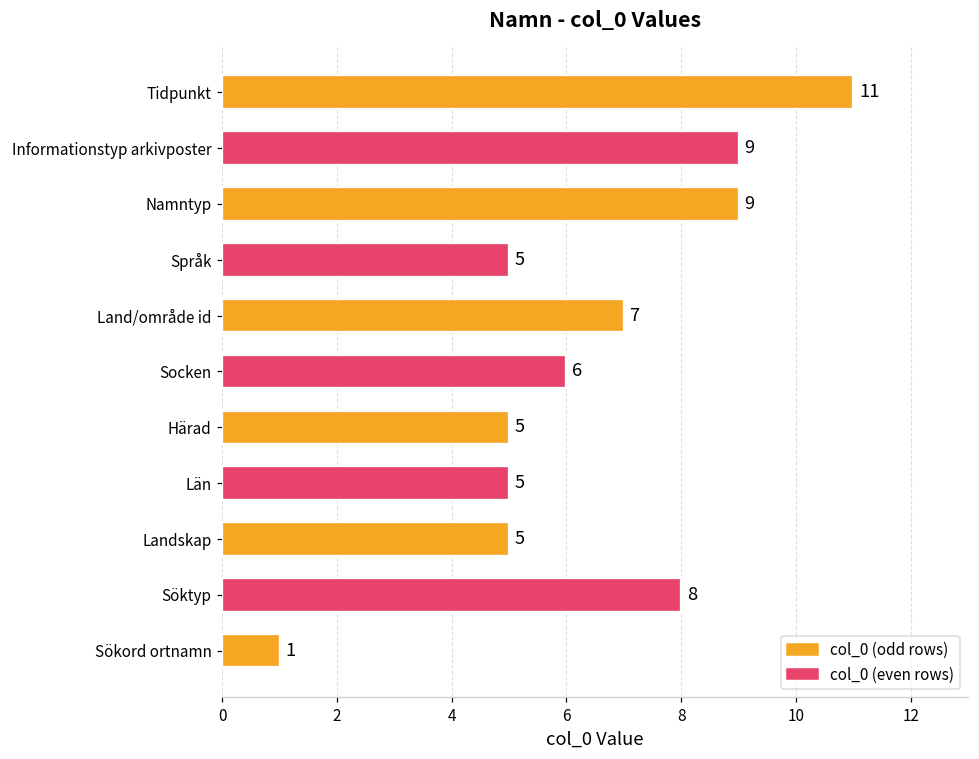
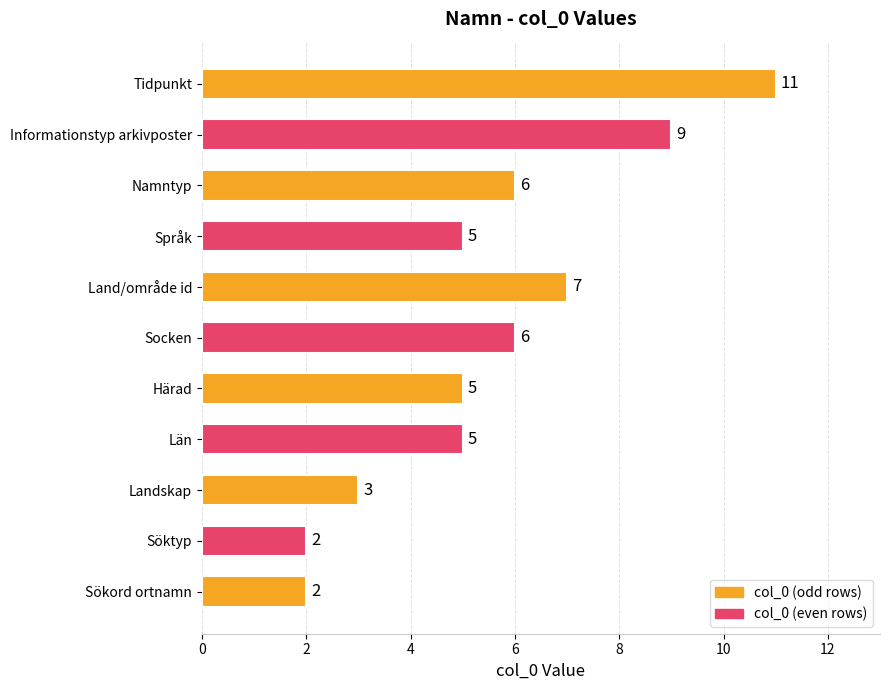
Namntyp: 9 -> 6
Landskap: 5 -> 3
Söktyp: 8 -> 2
Sökord ortnamn: 1 -> 2
